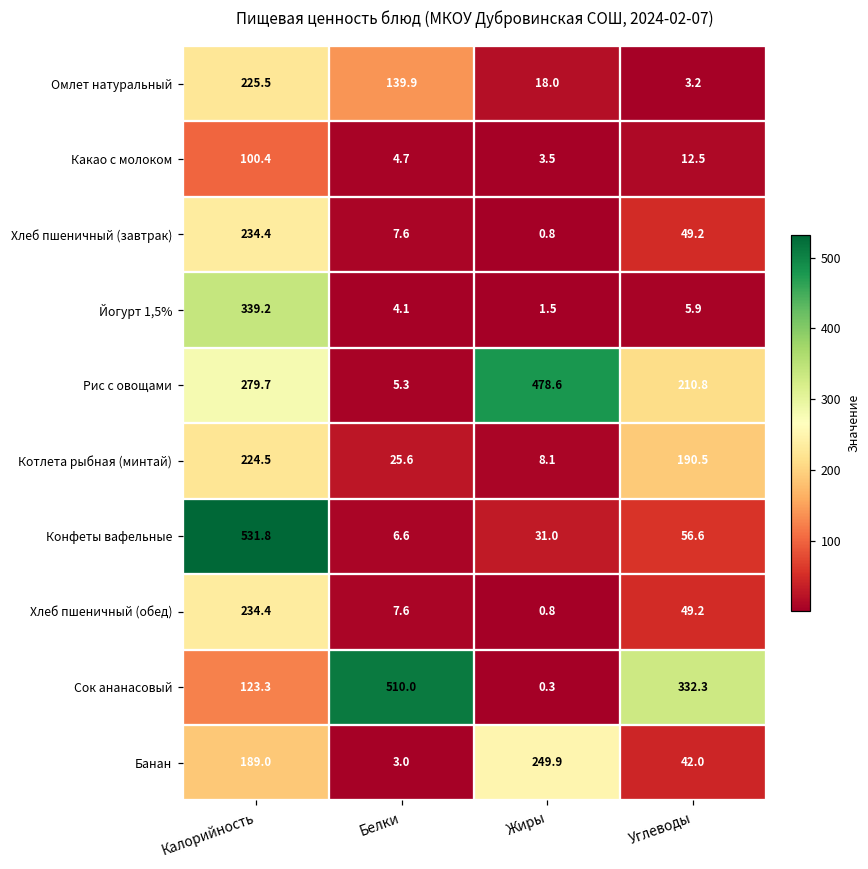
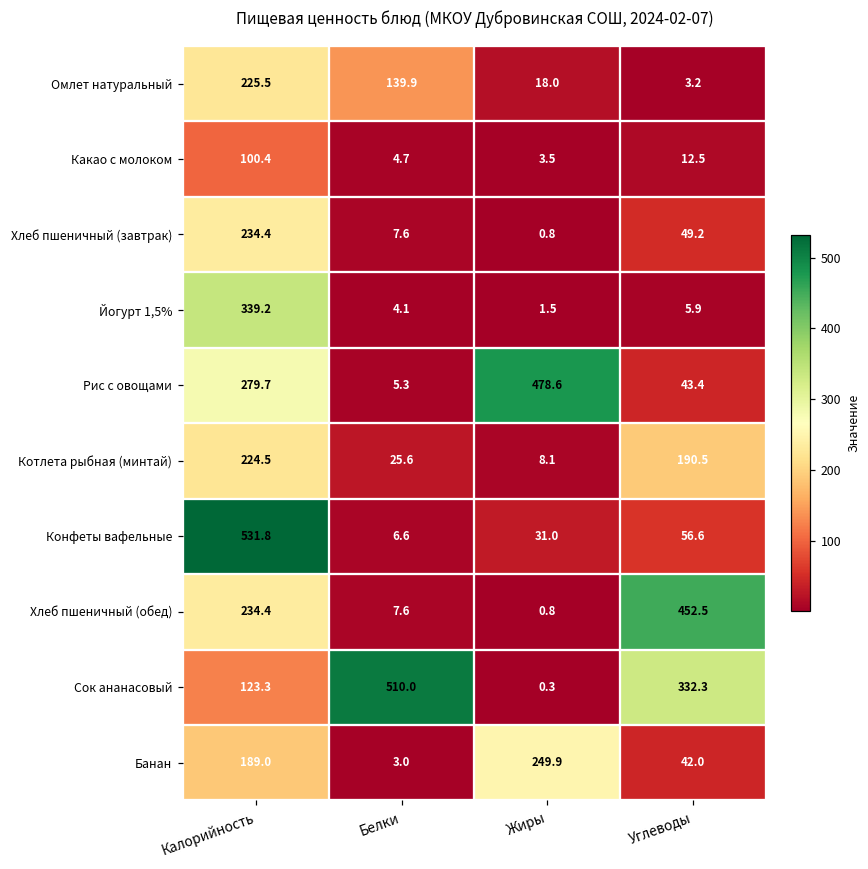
Рис с овощами, Углеводы: 210.8 -> 43.4
Хлеб пшеничный (обед), Углеводы: 49.2 -> 452.5
